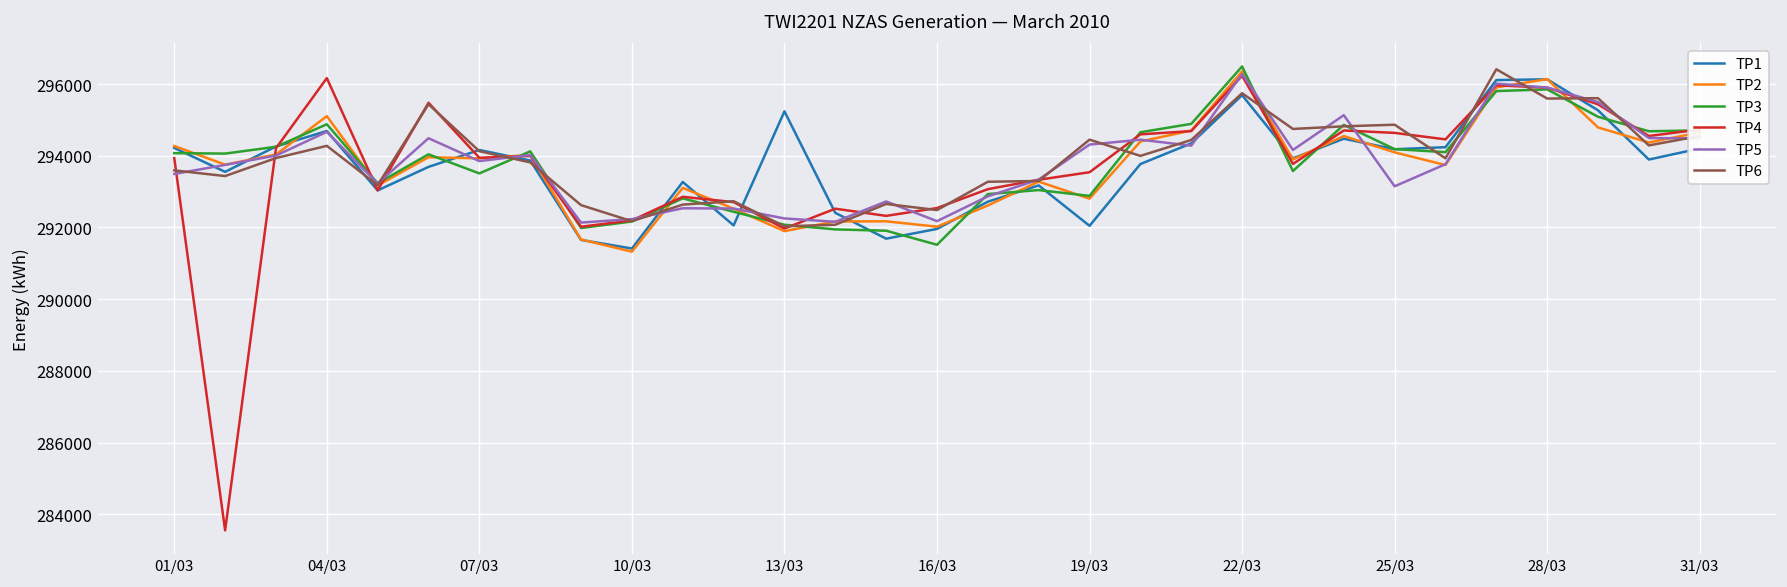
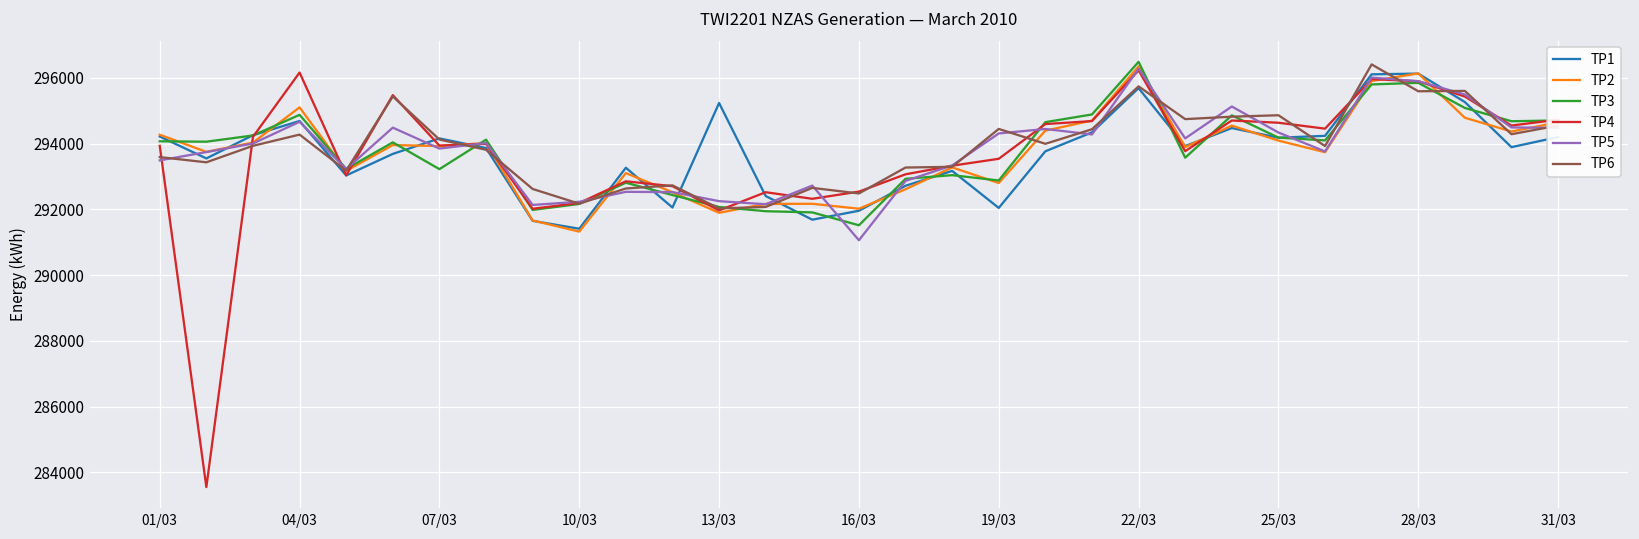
TP3, 07/03: 293500 -> 293200
TP5, 16/03: 292200 -> 291100
TP5, 25/03: 293100 -> 294300
